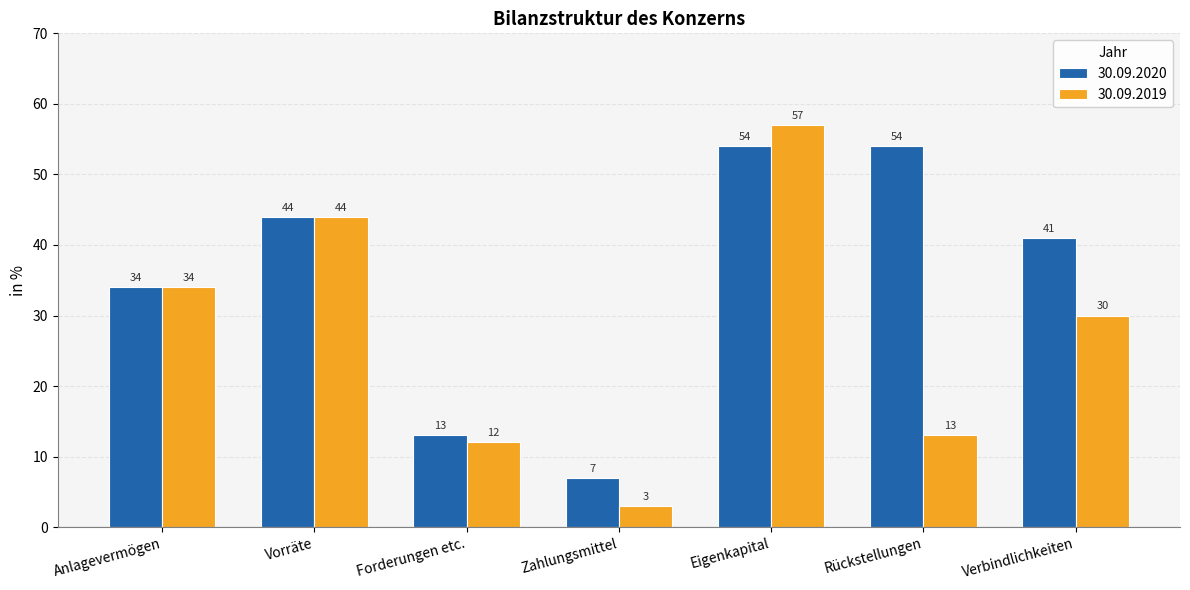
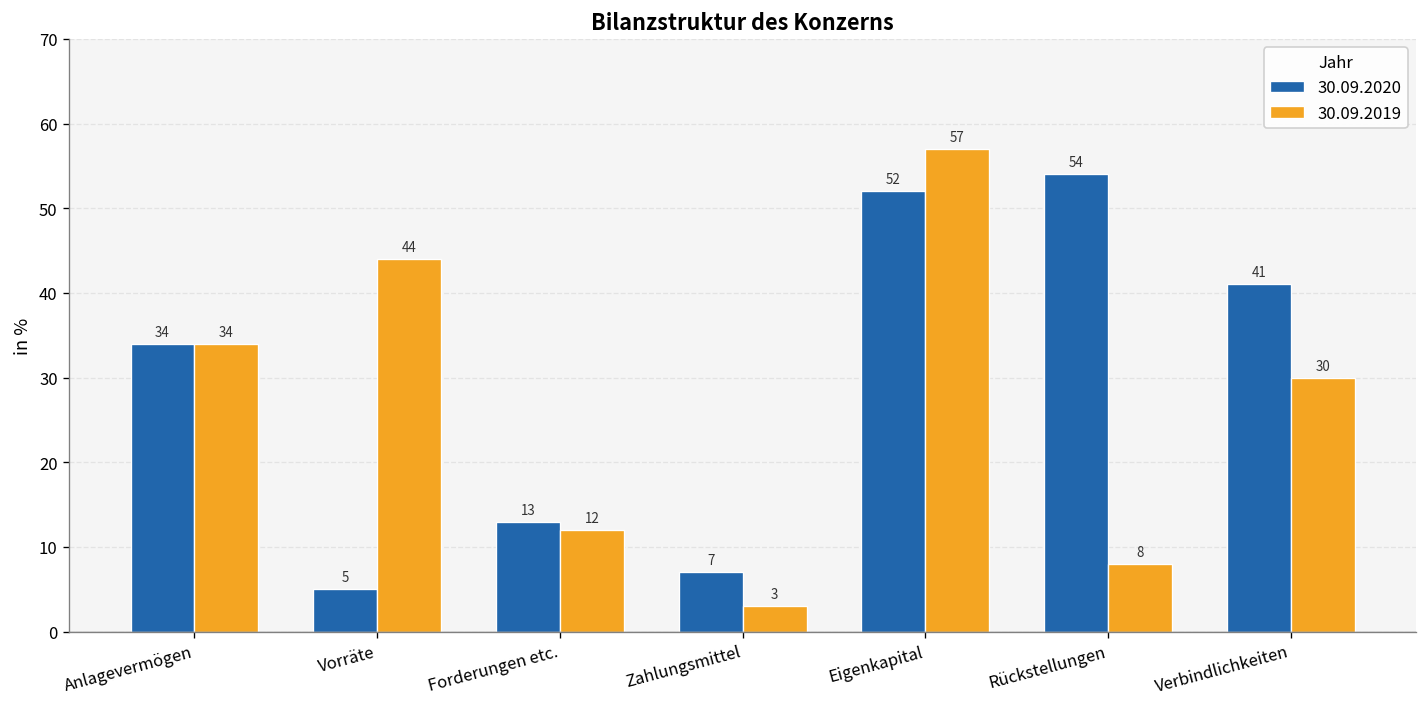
30.09.2020, Vorräte: 44 -> 5
30.09.2020, Eigenkapital: 54 -> 52
30.09.2019, Rückstellungen: 13 -> 8
